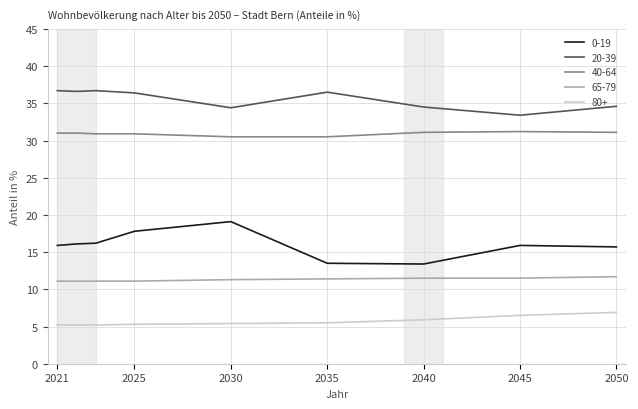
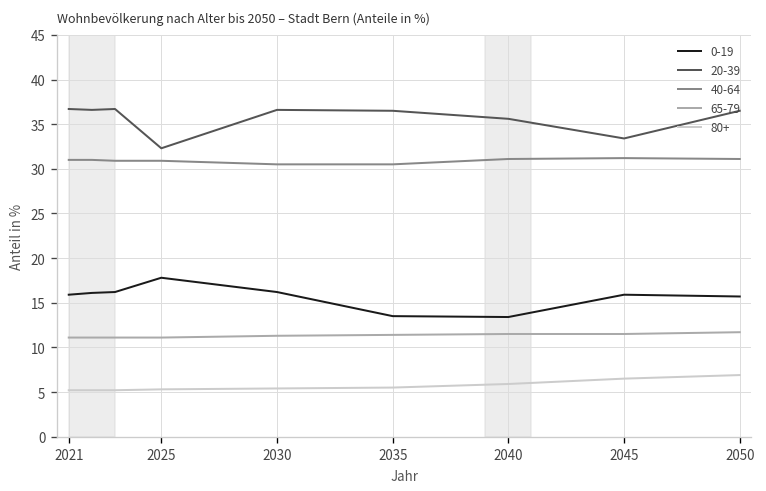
20-39, 2025: 36 -> 32
0-19, 2030: 19 -> 16
20-39, 2030: 34 -> 37
20-39, 2040: 35 -> 36
20-39, 2050: 35 -> 37
